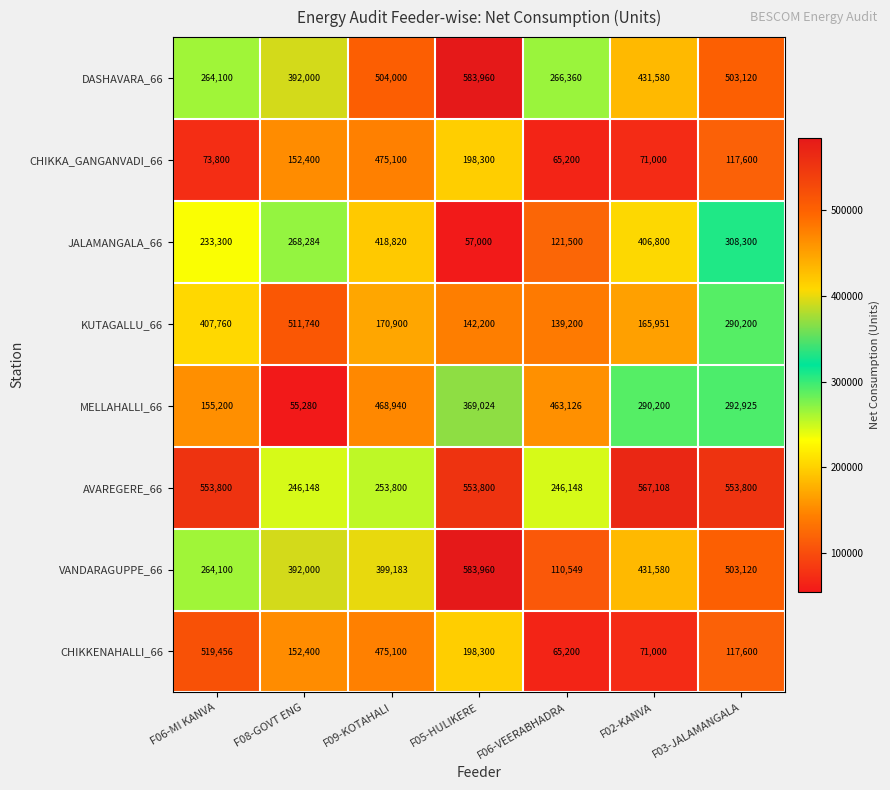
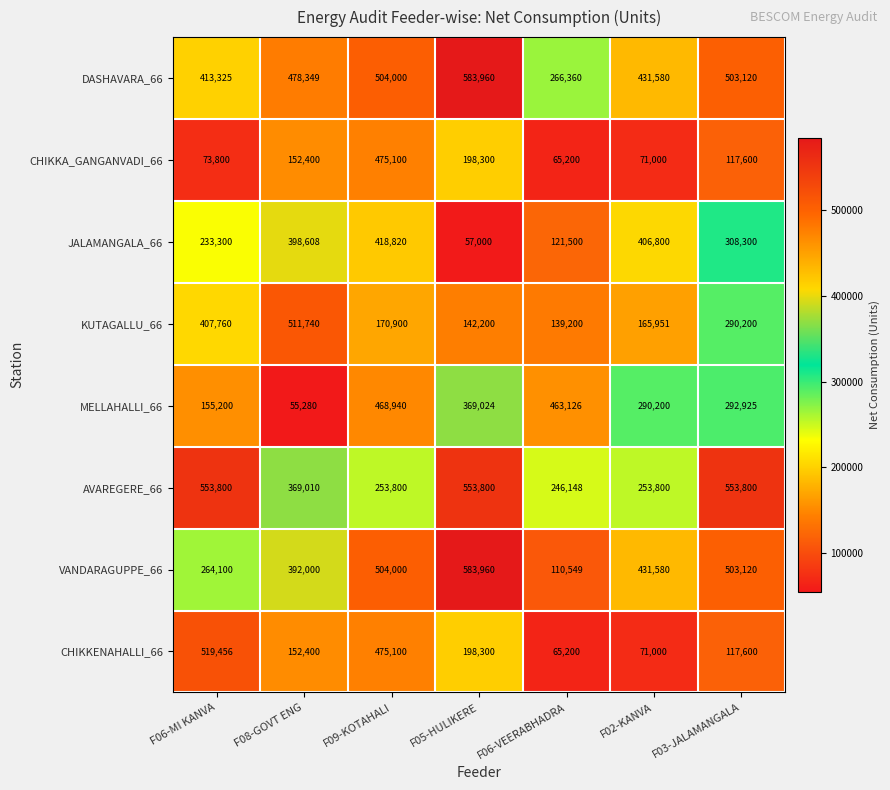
DASHAVARA_66, F06-MI KANVA: 264,100 -> 413,325
DASHAVARA_66, F08-GOVT ENG: 392,000 -> 478,349
JALAMANGALA_66, F08-GOVT ENG: 268,284 -> 398,608
AVAREGERE_66, F08-GOVT ENG: 246,148 -> 369,010
AVAREGERE_66, F02-KANVA: 567,108 -> 253,800
VANDARAGUPPE_66, F09-KOTAHALI: 399,183 -> 504,000
